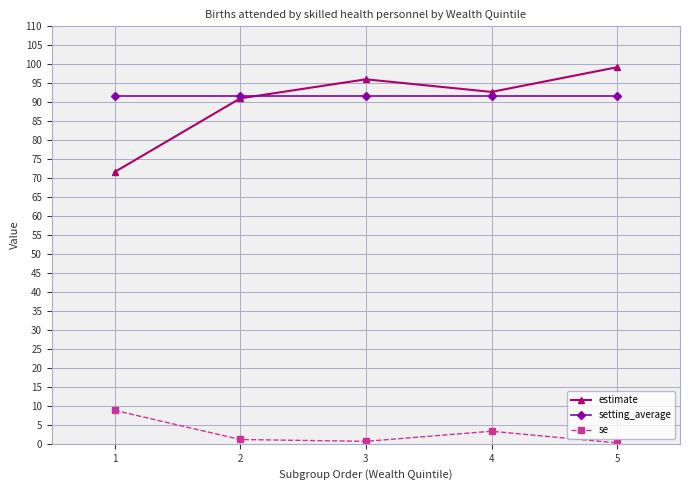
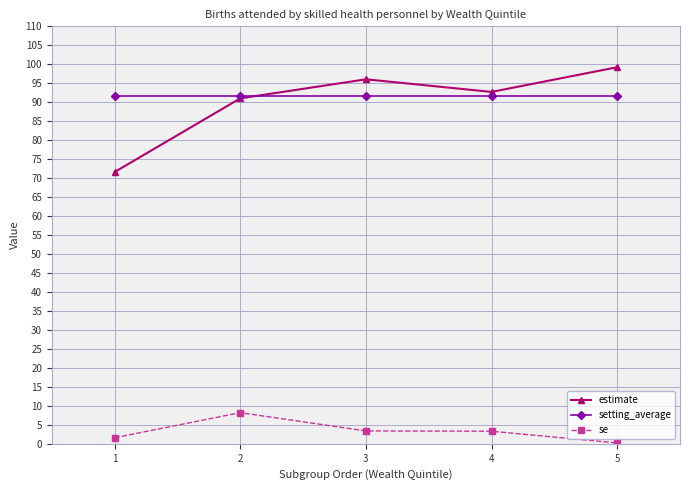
se, 1: 9 -> 2
se, 2: 1 -> 8
se, 3: 1 -> 3
